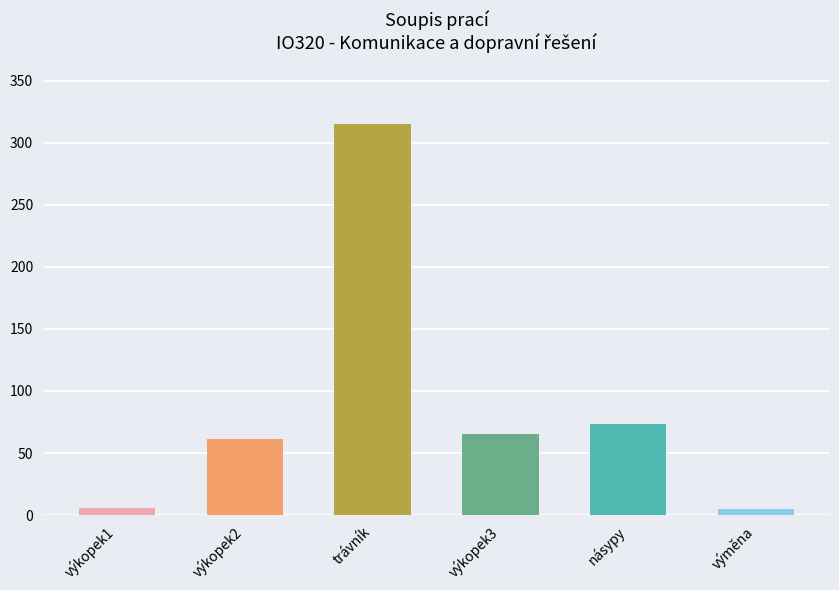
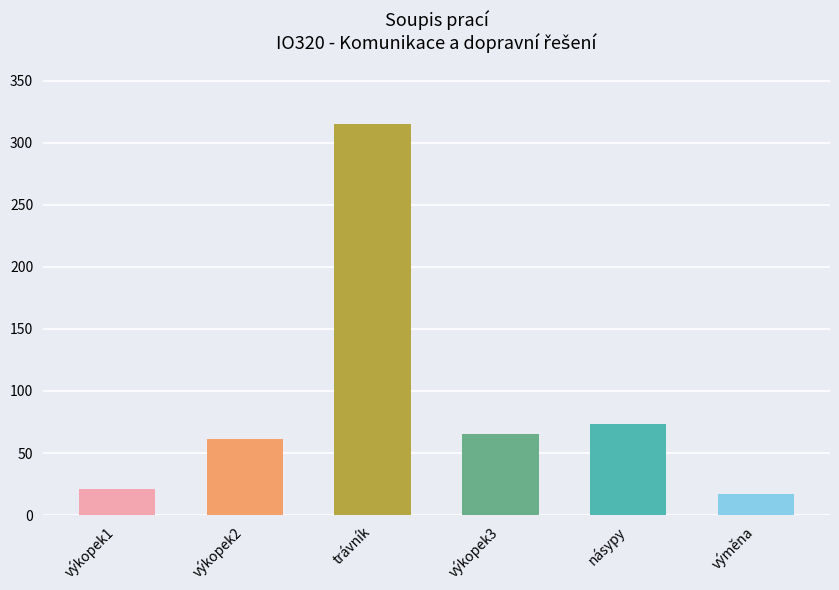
výkopek1: 6 -> 21
výměna: 5 -> 17
